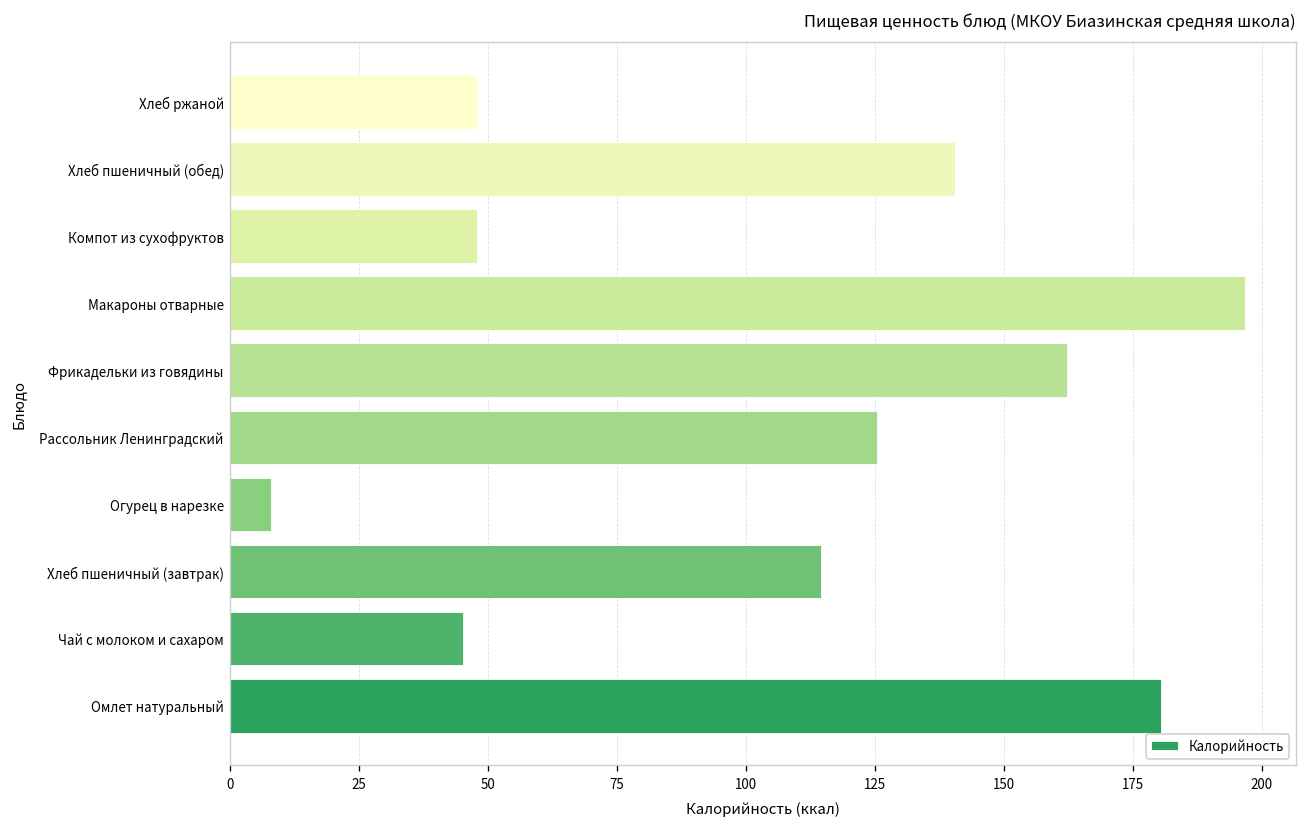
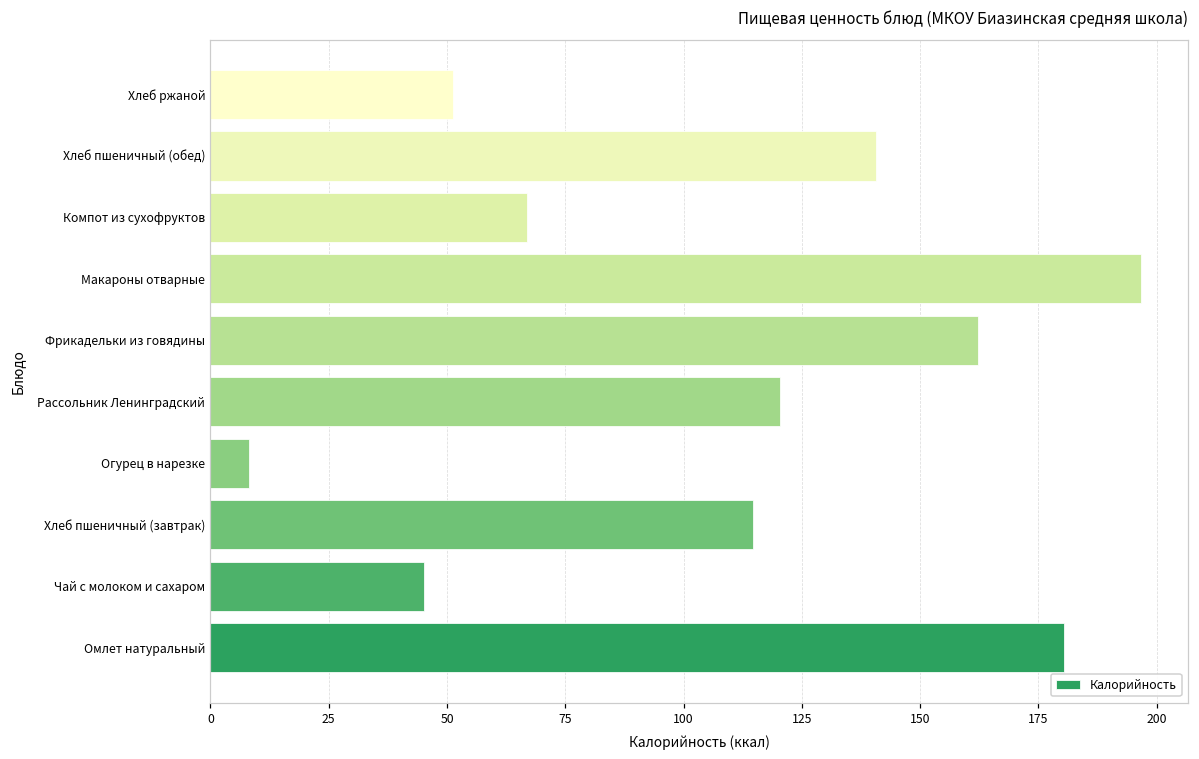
Хлеб ржаной: 48 -> 51
Компот из сухофруктов: 48 -> 67
Рассольник Ленинградский: 126 -> 120
